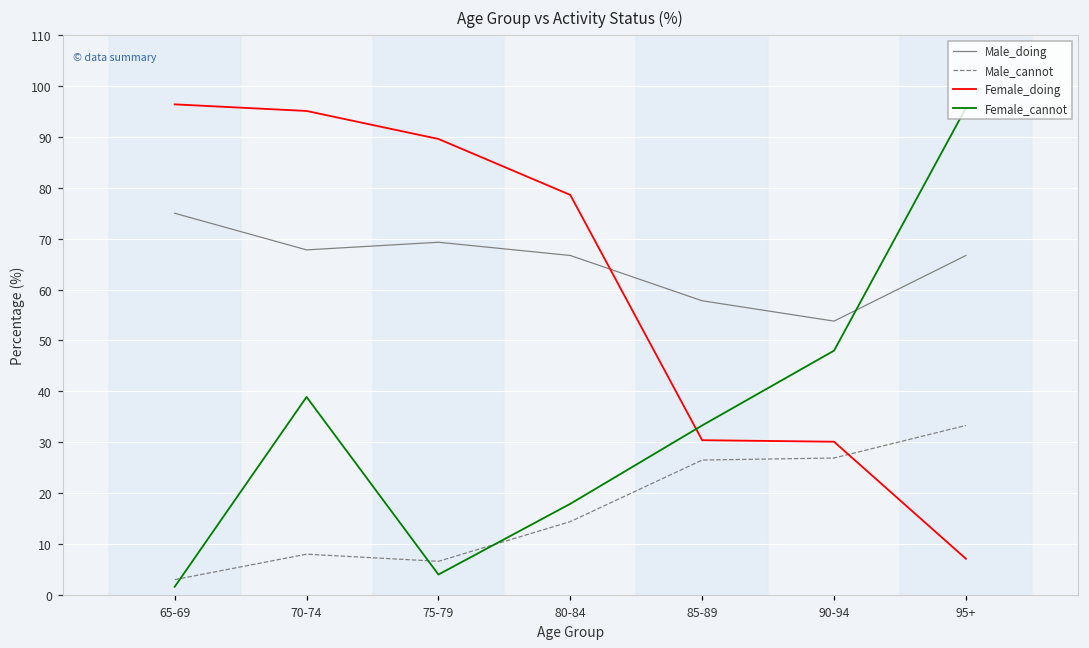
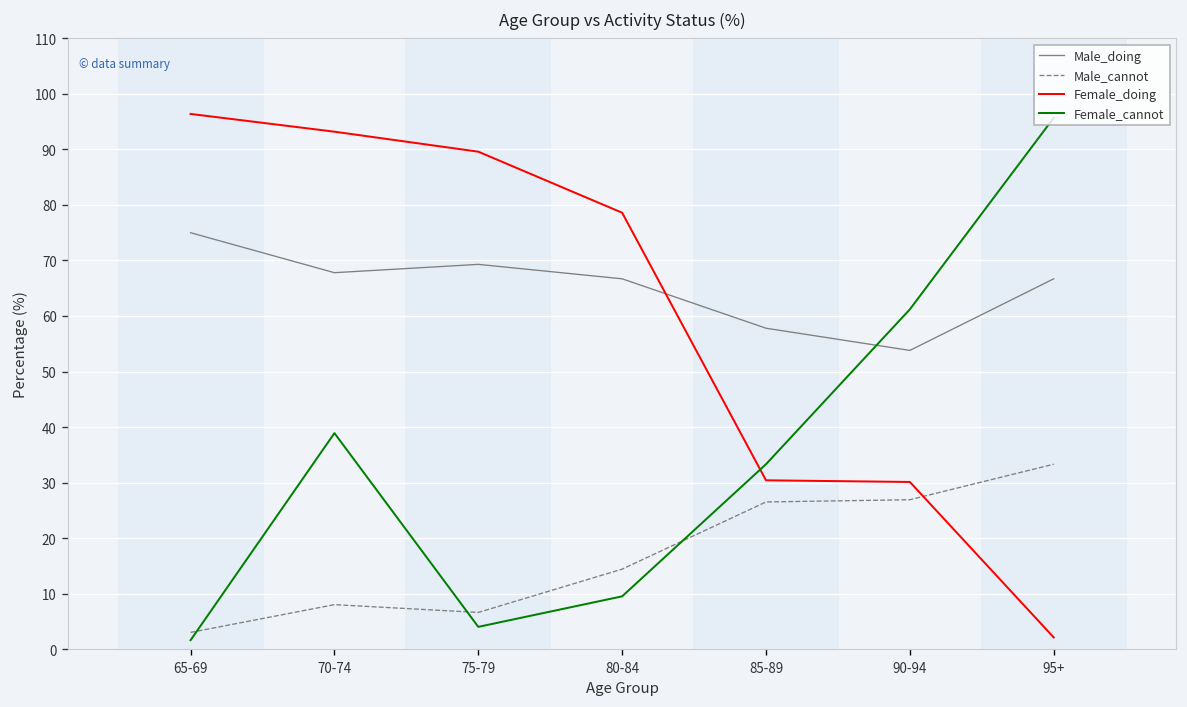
Female_doing, 70-74: 95 -> 93
Female_cannot, 80-84: 18 -> 10
Female_cannot, 90-94: 48 -> 61
Female_doing, 95+: 7 -> 2
